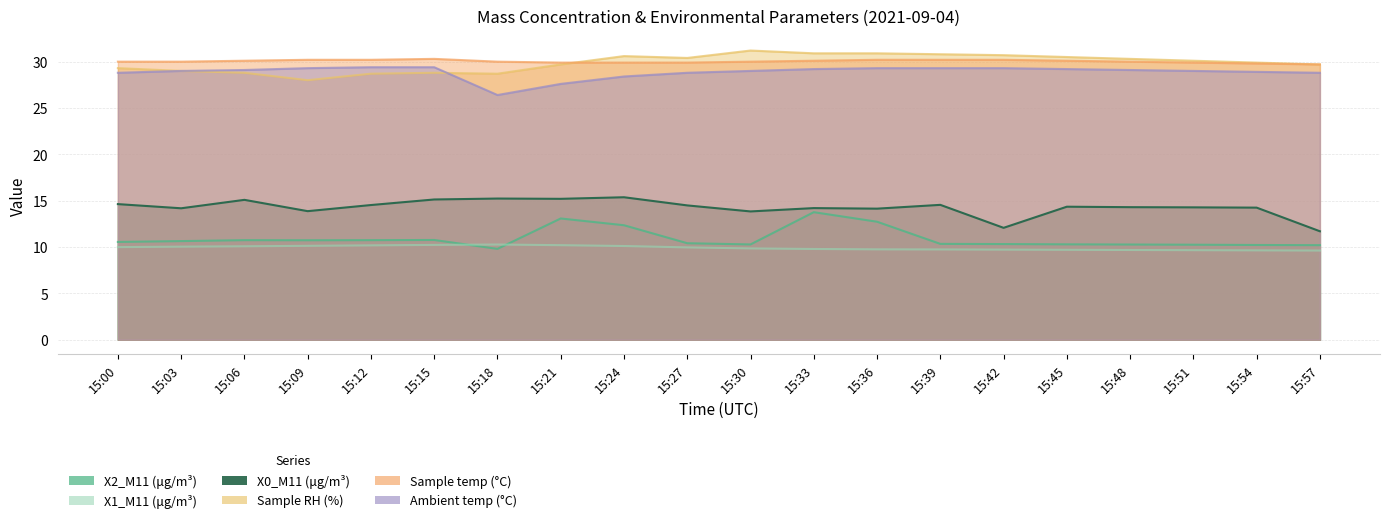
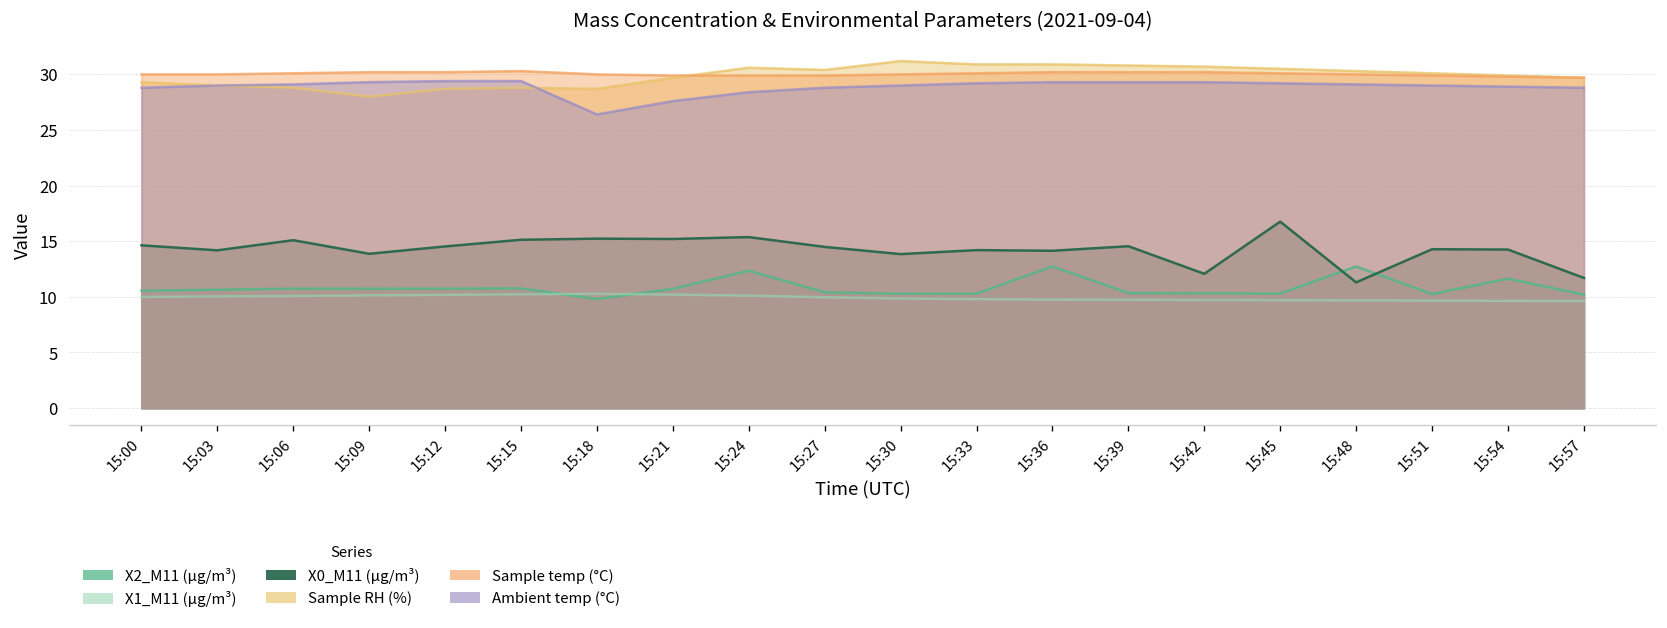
X2_M11 (μg/m³), 15:21: 13 -> 11
X2_M11 (μg/m³), 15:33: 14 -> 10
X0_M11 (μg/m³), 15:45: 14 -> 17
X2_M11 (μg/m³), 15:48: 10 -> 13
X0_M11 (μg/m³), 15:48: 14 -> 11
X2_M11 (μg/m³), 15:54: 10 -> 12
